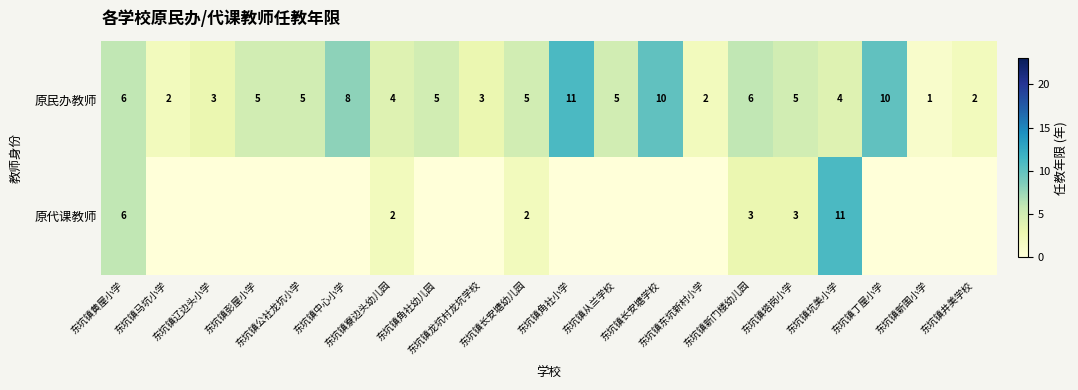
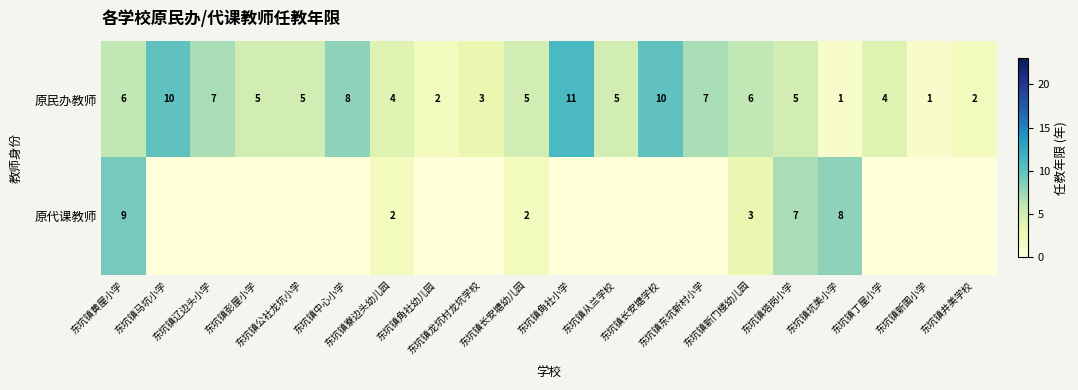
原民办教师, 东坑镇马坑小学: 2 -> 10
原民办教师, 东坑镇辽边头小学: 3 -> 7
原民办教师, 东坑镇角社幼儿园: 5 -> 2
原民办教师, 东坑镇东坑新村小学: 2 -> 7
原民办教师, 东坑镇坑美小学: 4 -> 1
原民办教师, 东坑镇丁屋小学: 10 -> 4
原代课教师, 东坑镇黄屋小学: 6 -> 9
原代课教师, 东坑镇塔岗小学: 3 -> 7
原代课教师, 东坑镇坑美小学: 11 -> 8
